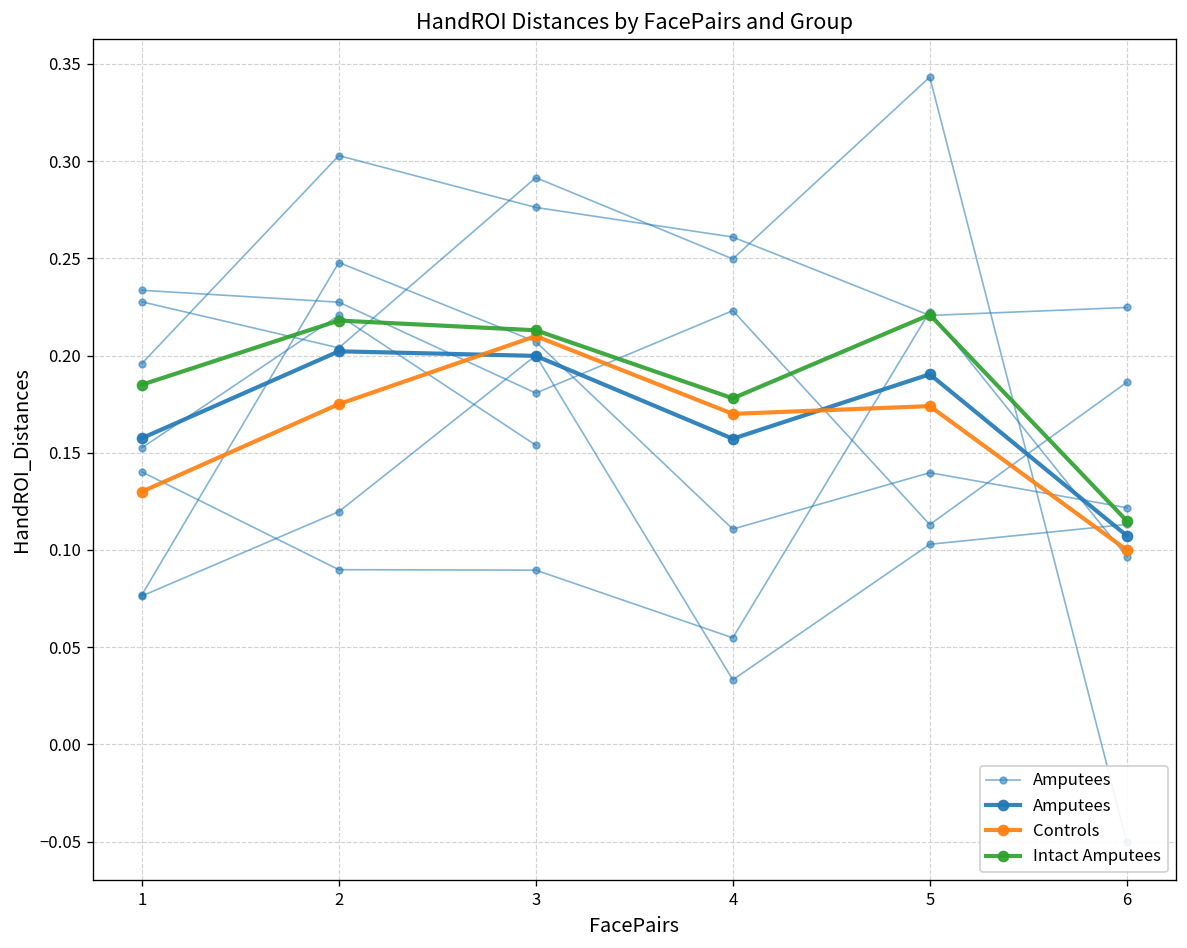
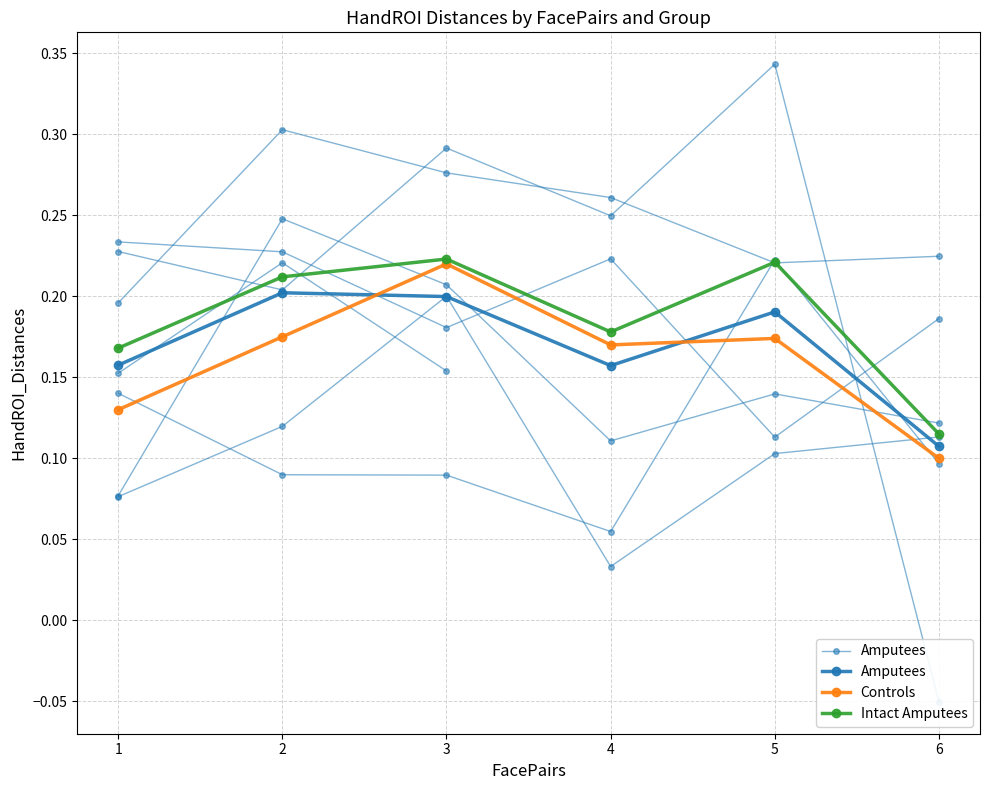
Intact Amputees, 1: 0.185 -> 0.168
Intact Amputees, 2: 0.218 -> 0.212
Controls, 3: 0.21 -> 0.22
Intact Amputees, 3: 0.213 -> 0.223
